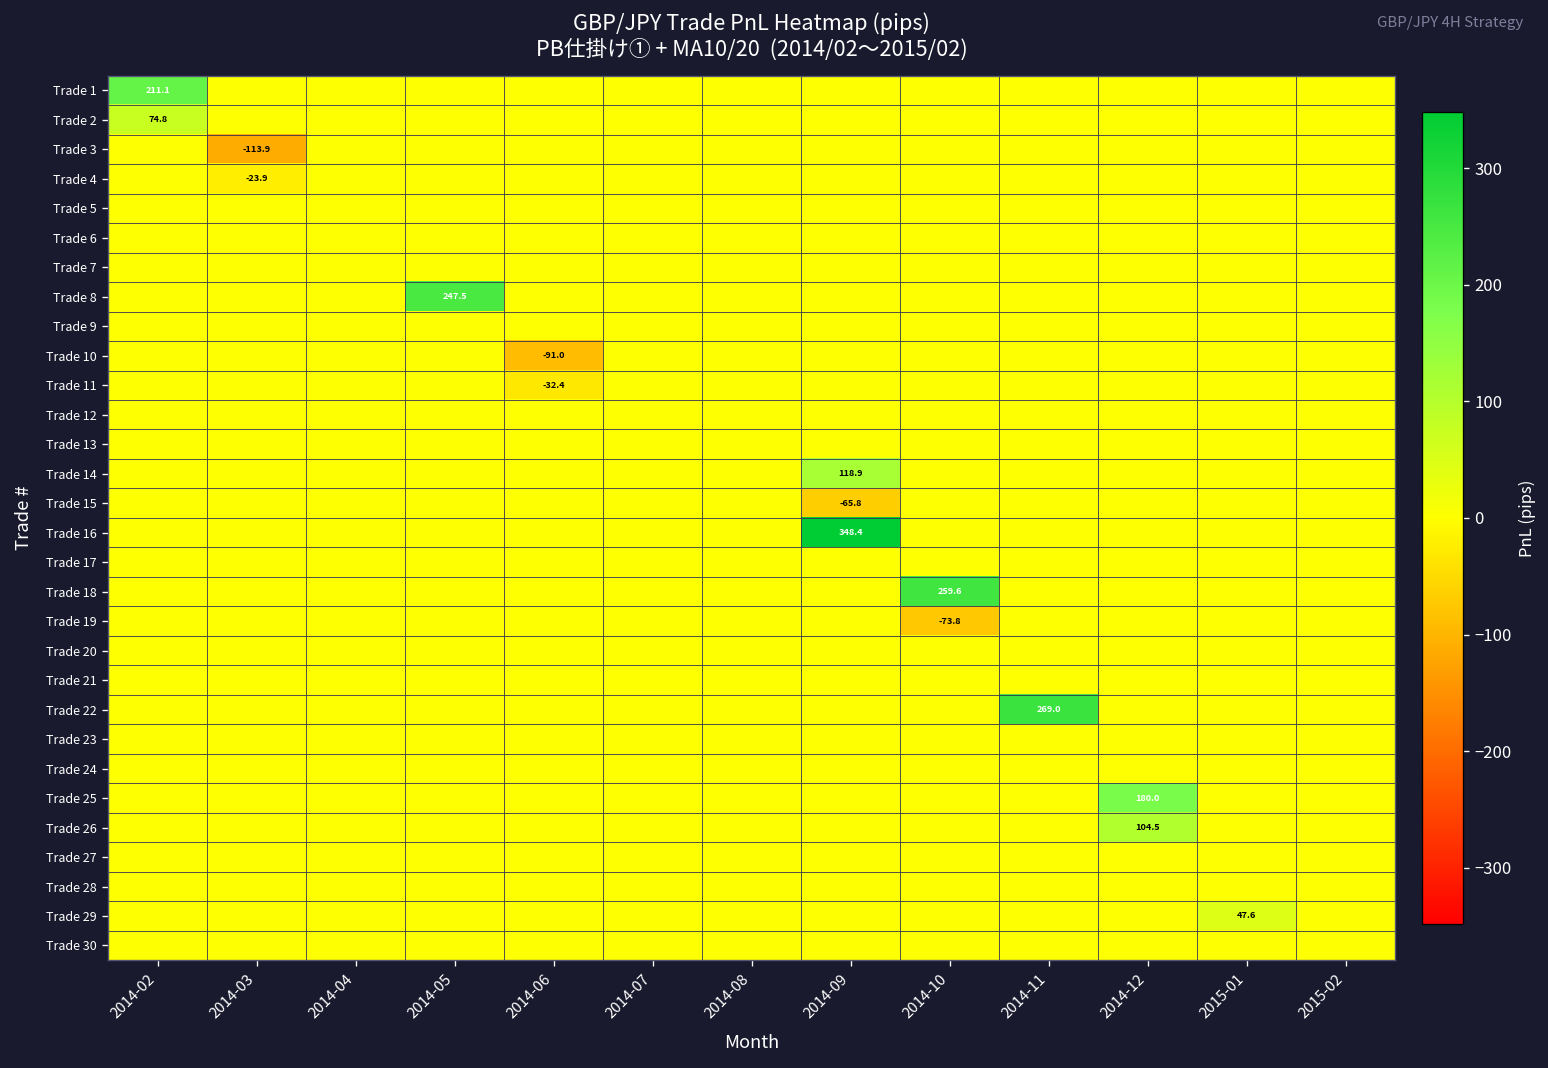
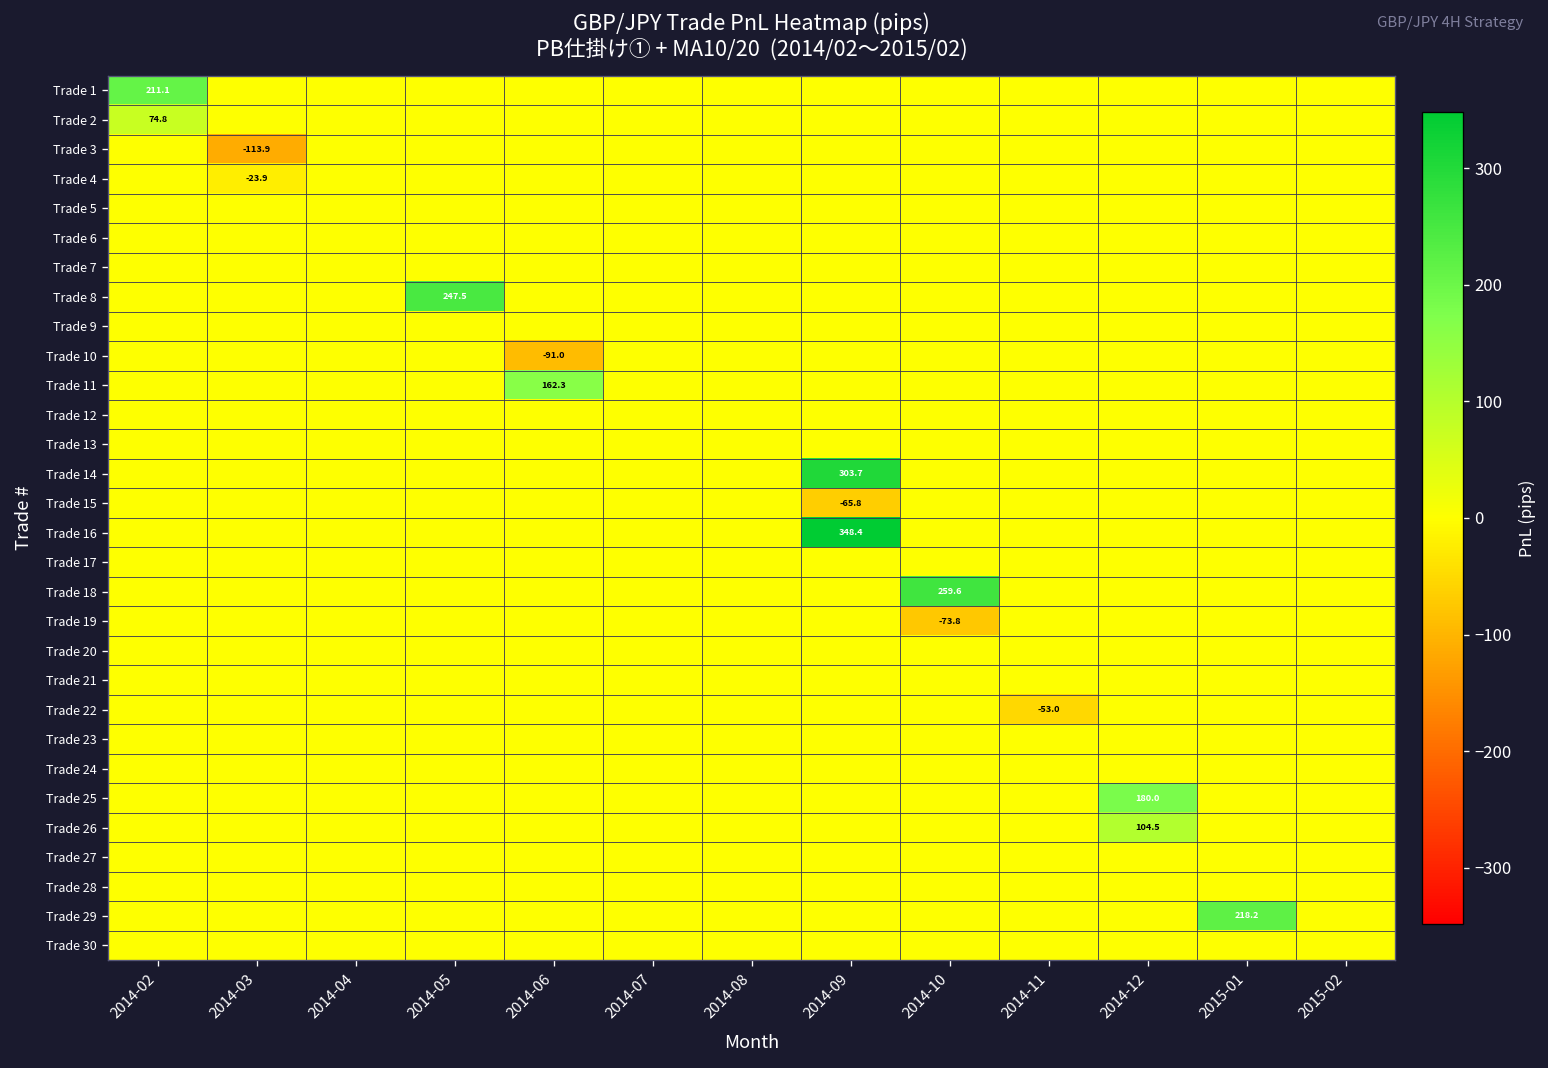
Trade 11, 2014-06: -32.4 -> 162.3
Trade 14, 2014-09: 118.9 -> 303.7
Trade 22, 2014-11: 269.0 -> -53.0
Trade 29, 2015-01: 47.6 -> 218.2
